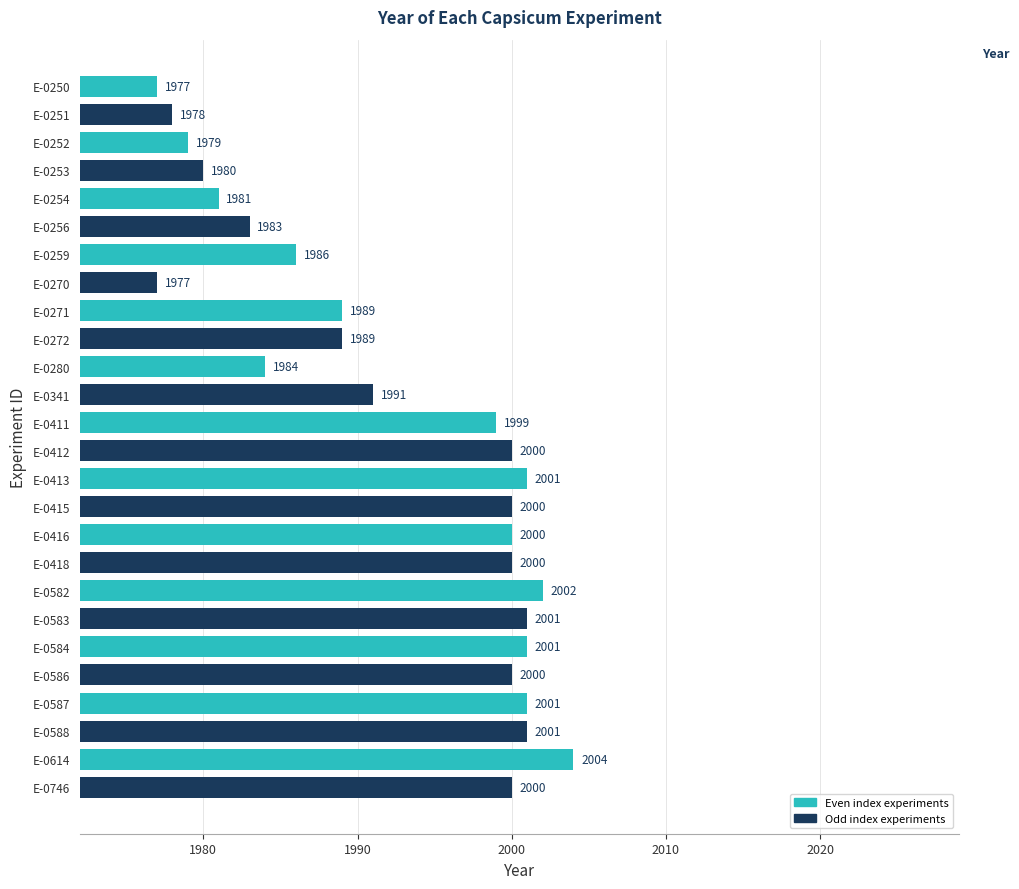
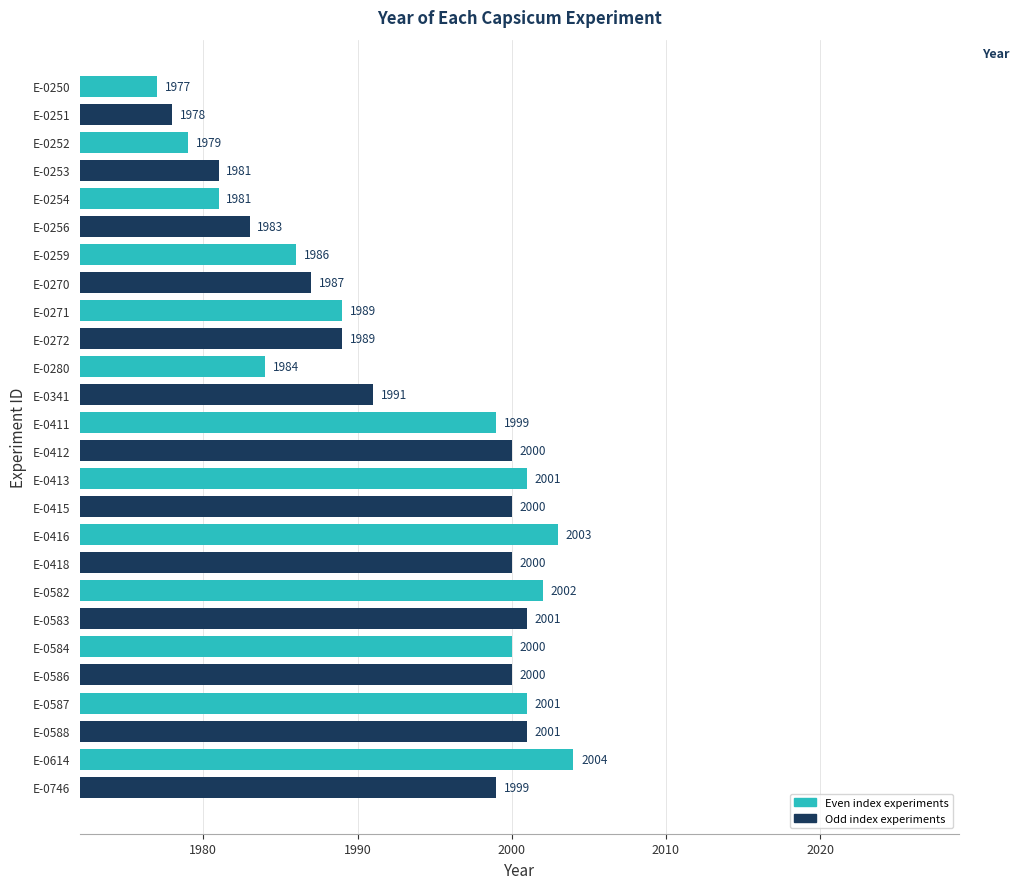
E-0253: 1980 -> 1981
E-0270: 1977 -> 1987
E-0416: 2000 -> 2003
E-0584: 2001 -> 2000
E-0746: 2000 -> 1999
